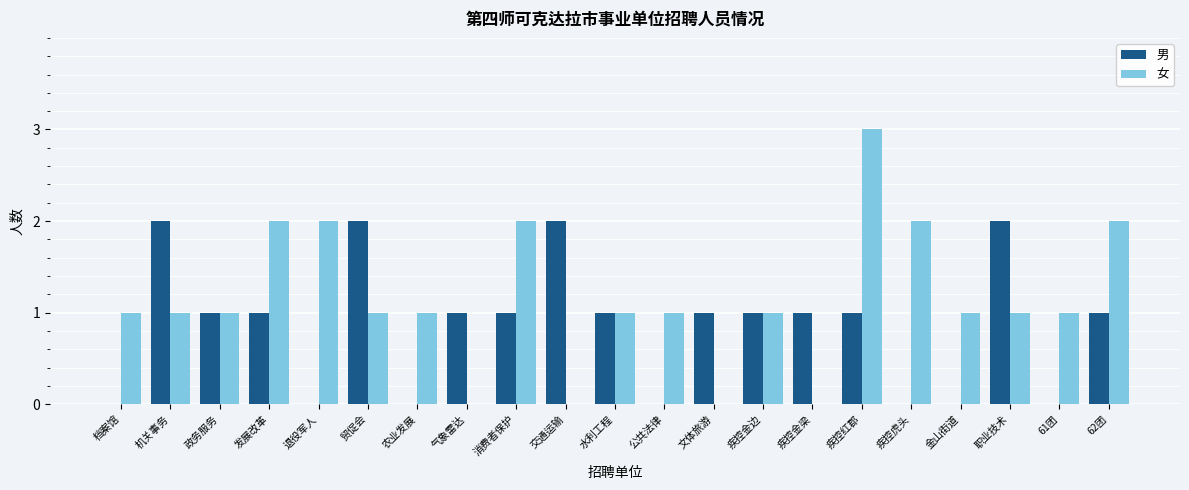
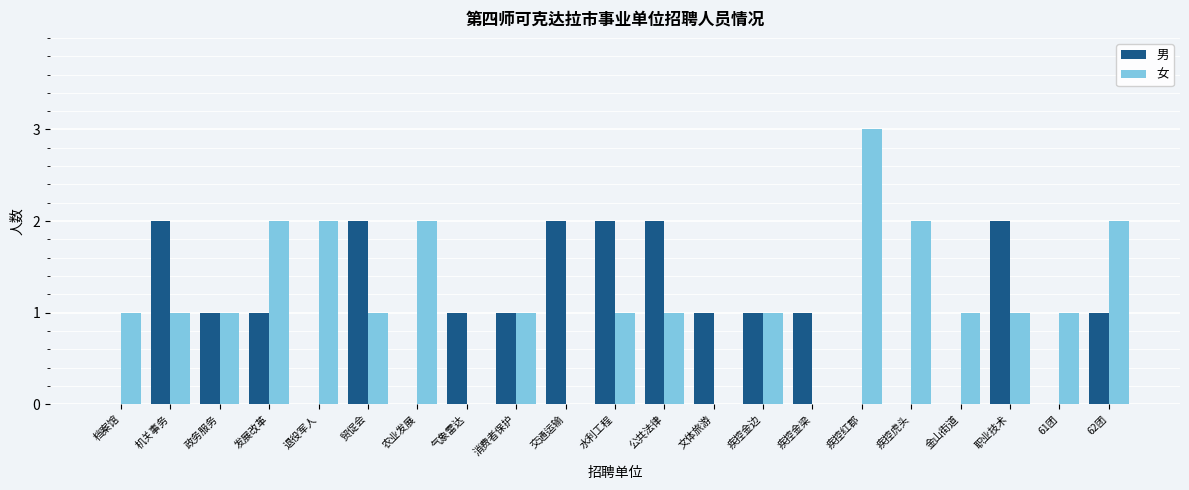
女, 农业发展: 1 -> 2
女, 消费者保护: 2 -> 1
男, 水利工程: 1 -> 2
男, 公共法律: 0 -> 2
男, 疾控红郡: 1 -> 0
